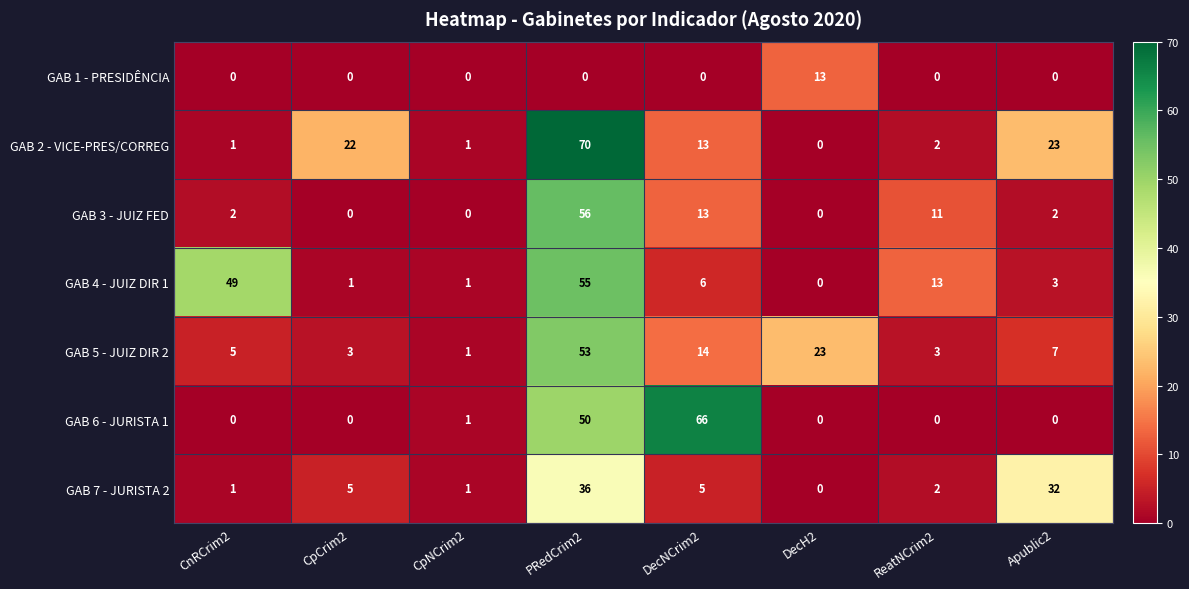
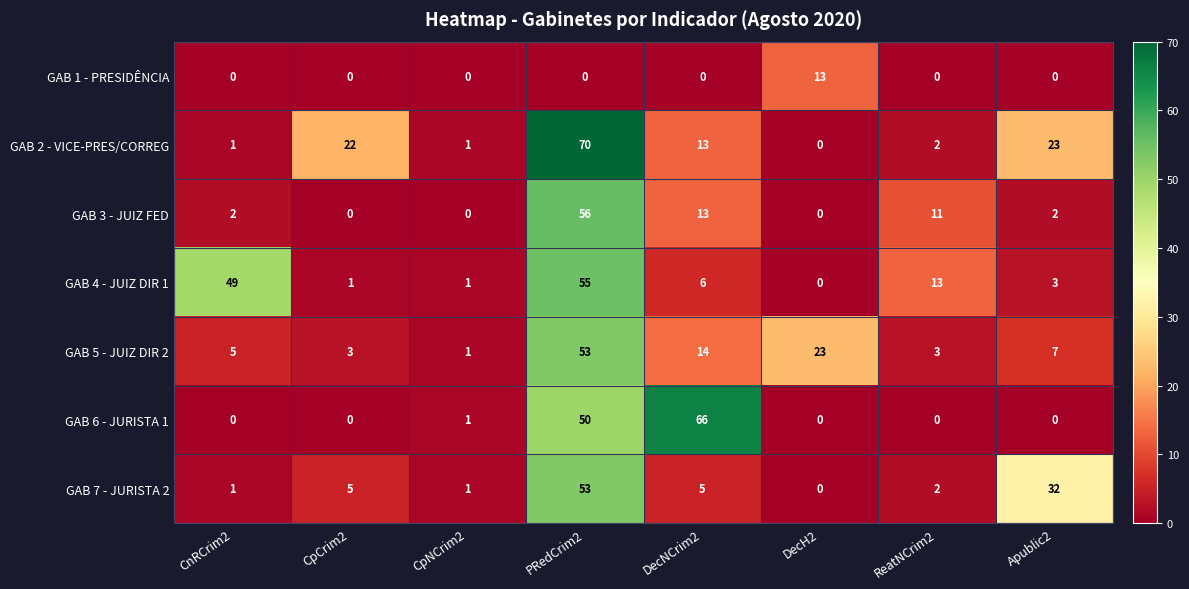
GAB 7 - JURISTA 2, PRedCrim2: 36 -> 53
